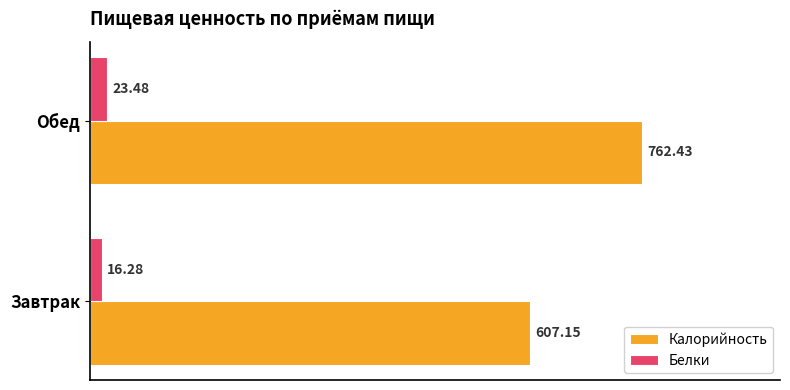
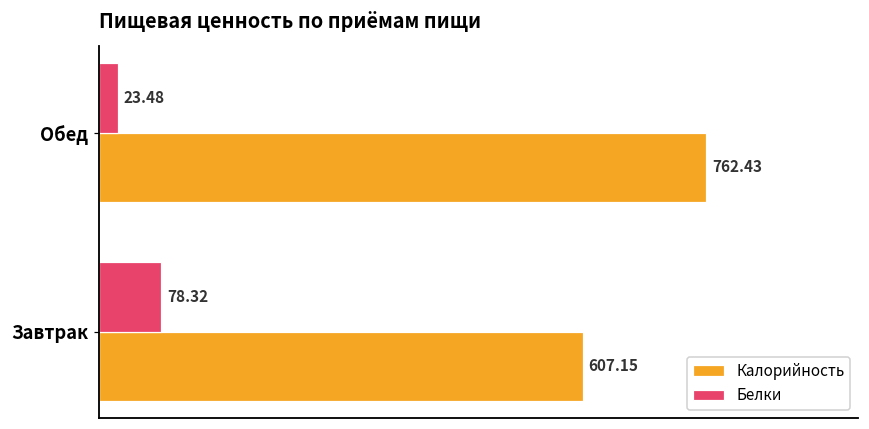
Белки, Завтрак: 16.28 -> 78.32
